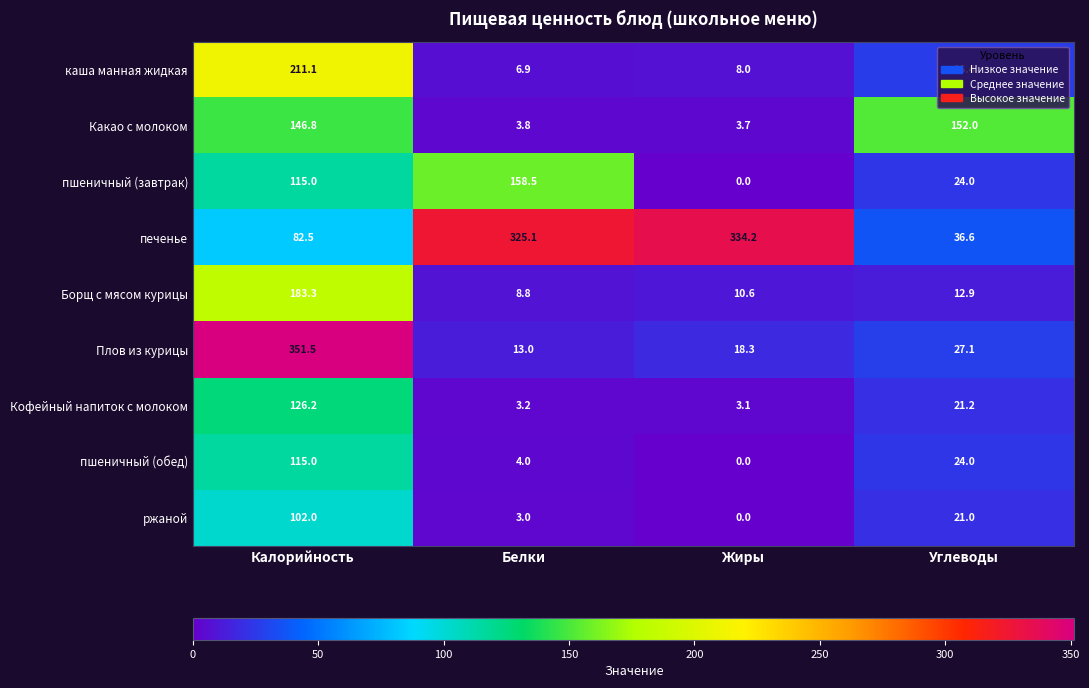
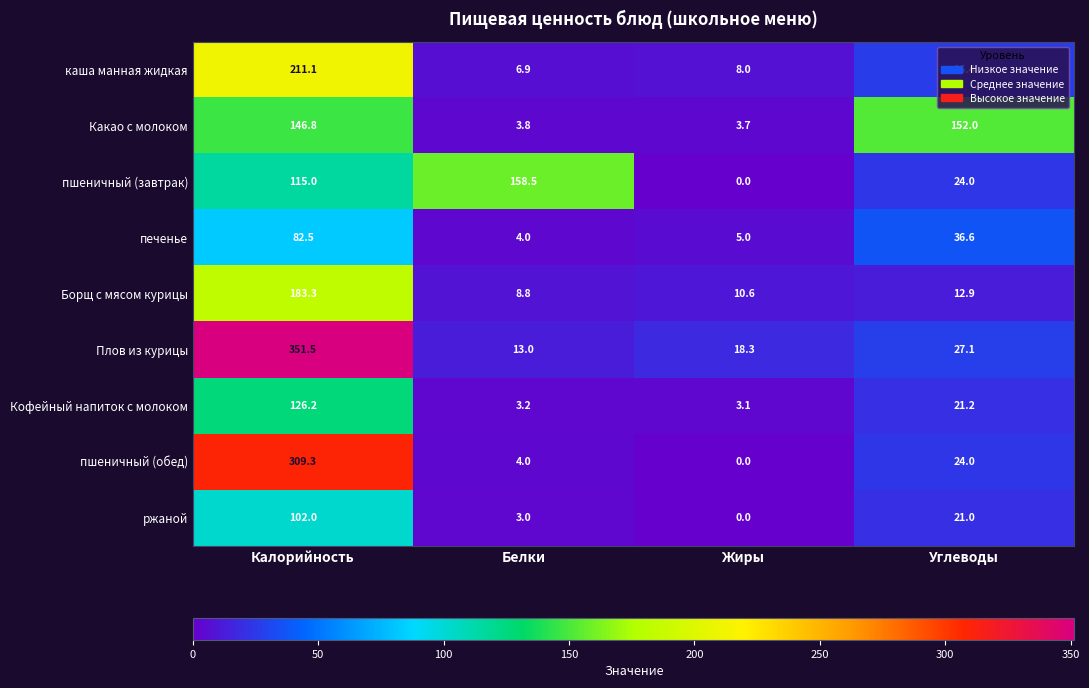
печенье, Белки: 325.1 -> 4.0
печенье, Жиры: 334.2 -> 5.0
пшеничный (обед), Калорийность: 115.0 -> 309.3
